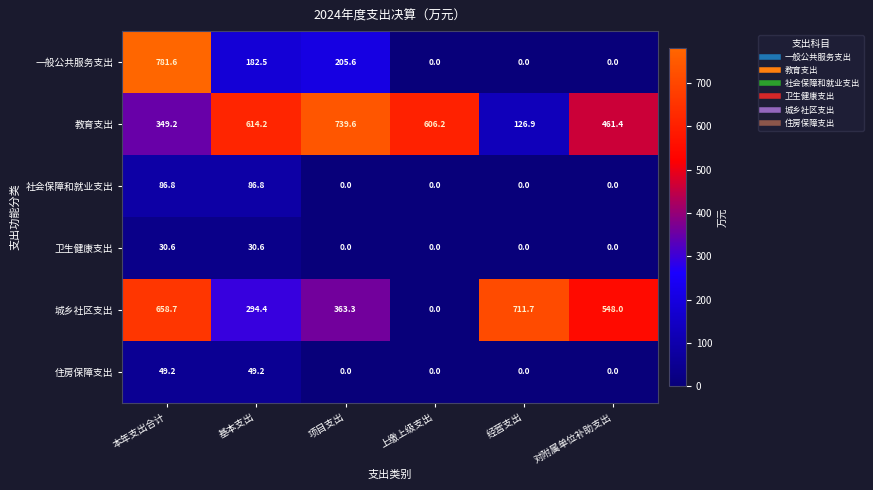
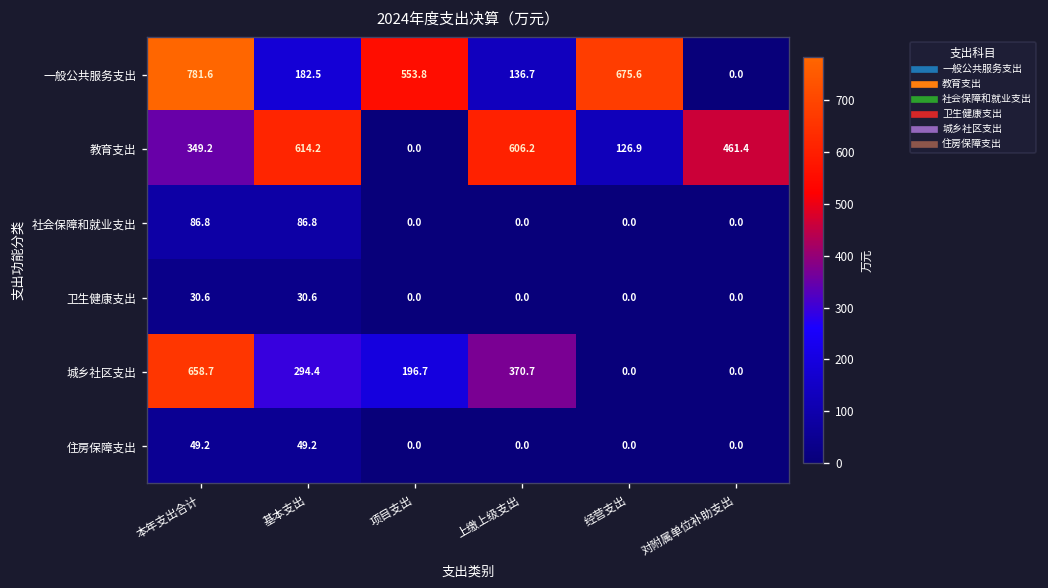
一般公共服务支出, 项目支出: 205.6 -> 553.8
一般公共服务支出, 上缴上级支出: 0.0 -> 136.7
一般公共服务支出, 经营支出: 0.0 -> 675.6
教育支出, 项目支出: 739.6 -> 0.0
城乡社区支出, 项目支出: 363.3 -> 196.7
城乡社区支出, 上缴上级支出: 0.0 -> 370.7
城乡社区支出, 经营支出: 711.7 -> 0.0
城乡社区支出, 对附属单位补助支出: 548.0 -> 0.0
